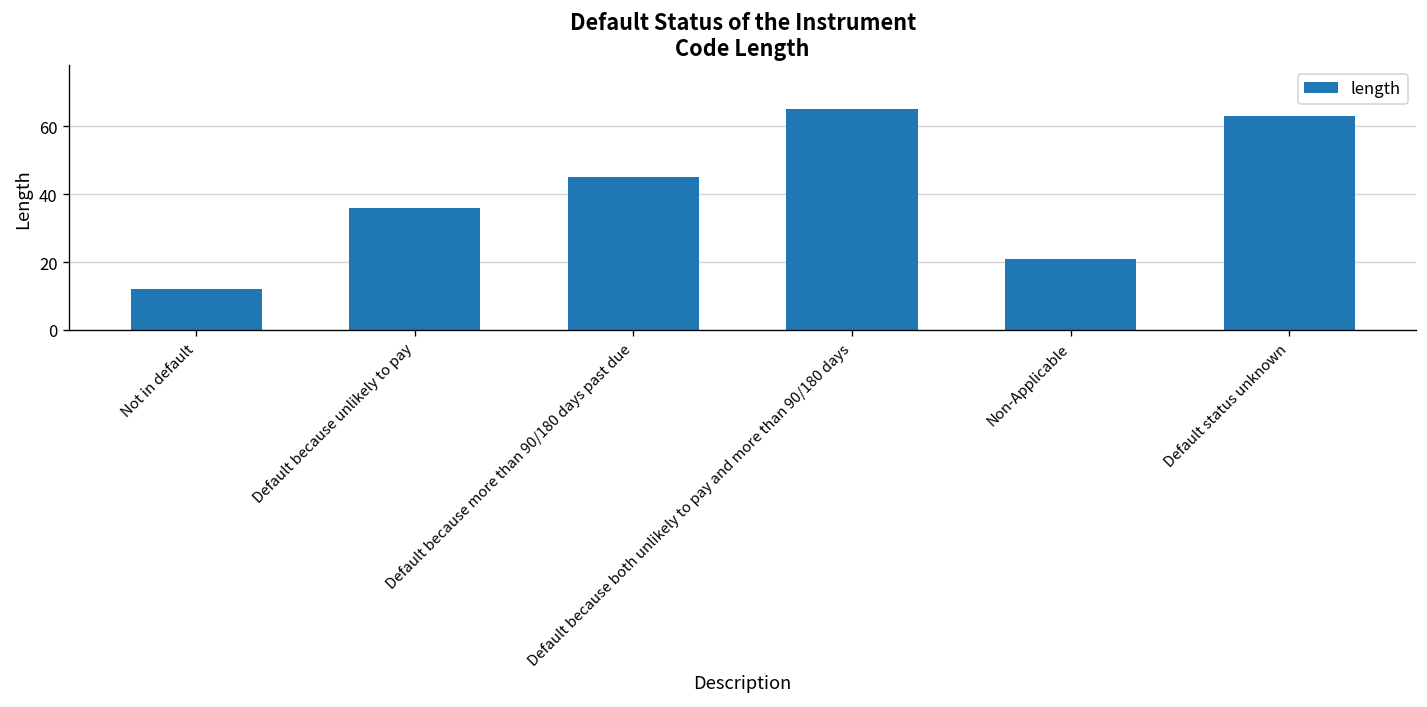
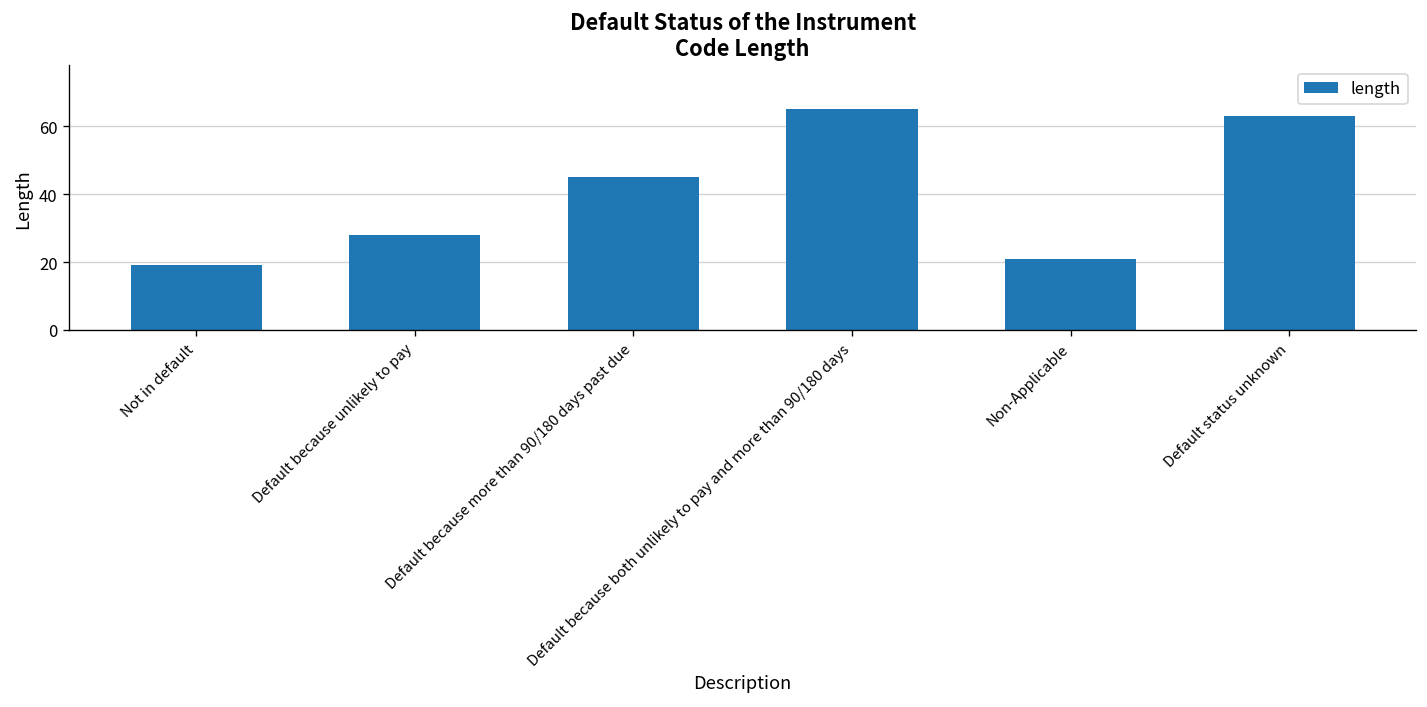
Not in default: 12 -> 19
Default because unlikely to pay: 36 -> 28
